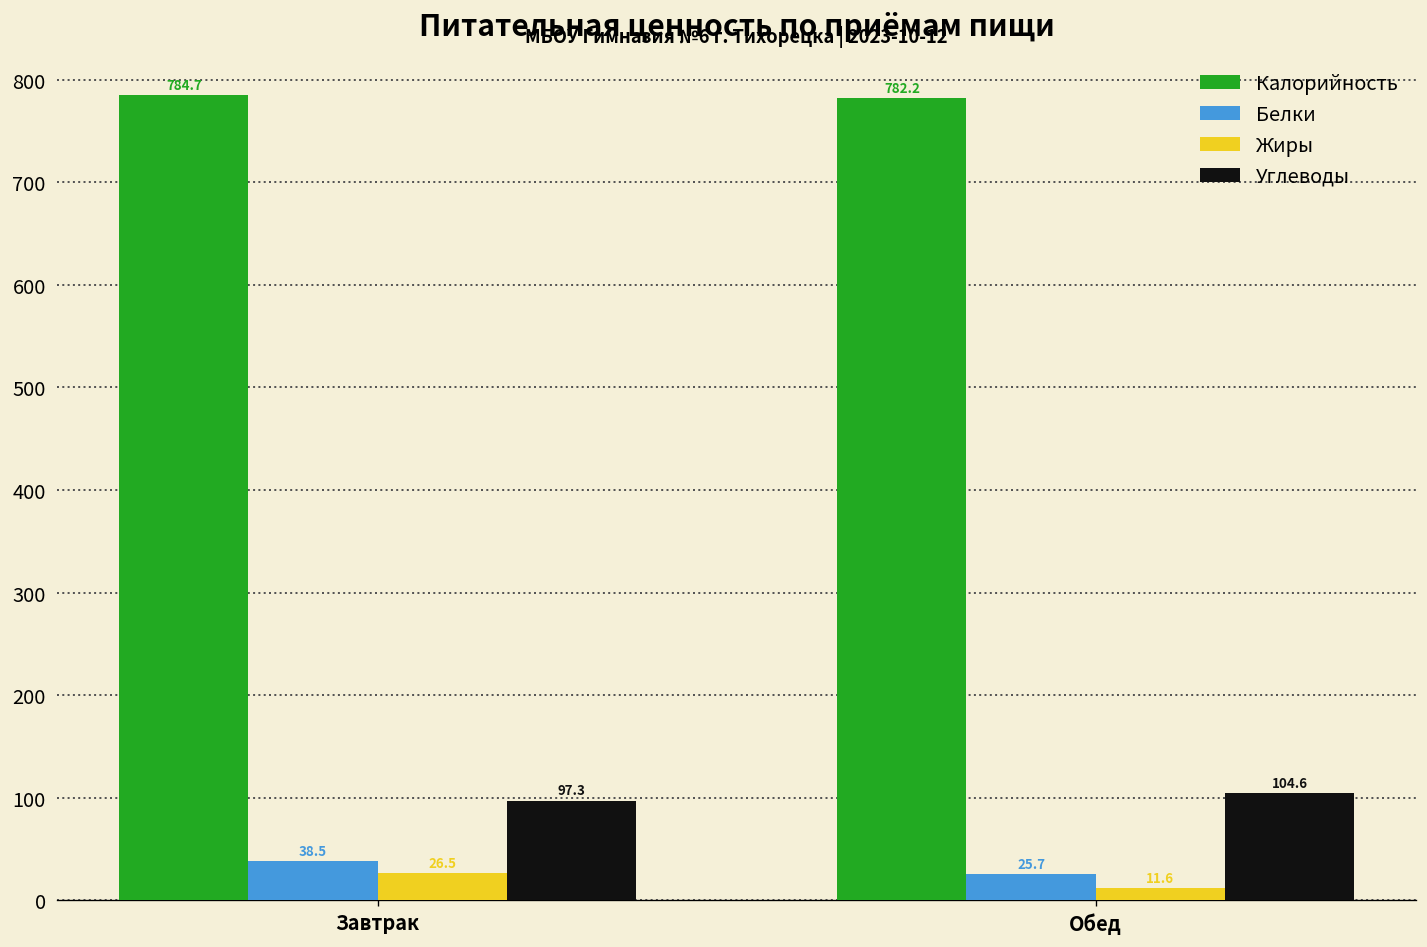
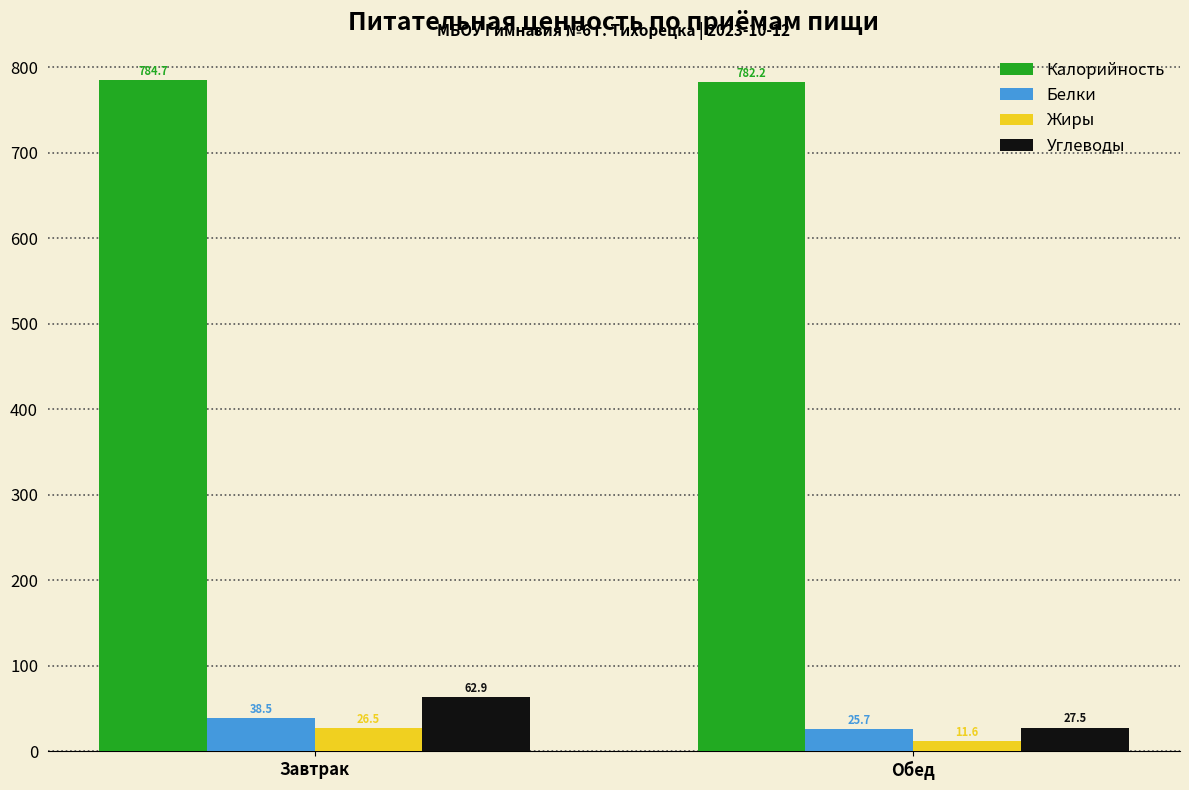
Углеводы, Завтрак: 97.3 -> 62.9
Углеводы, Обед: 104.6 -> 27.5
